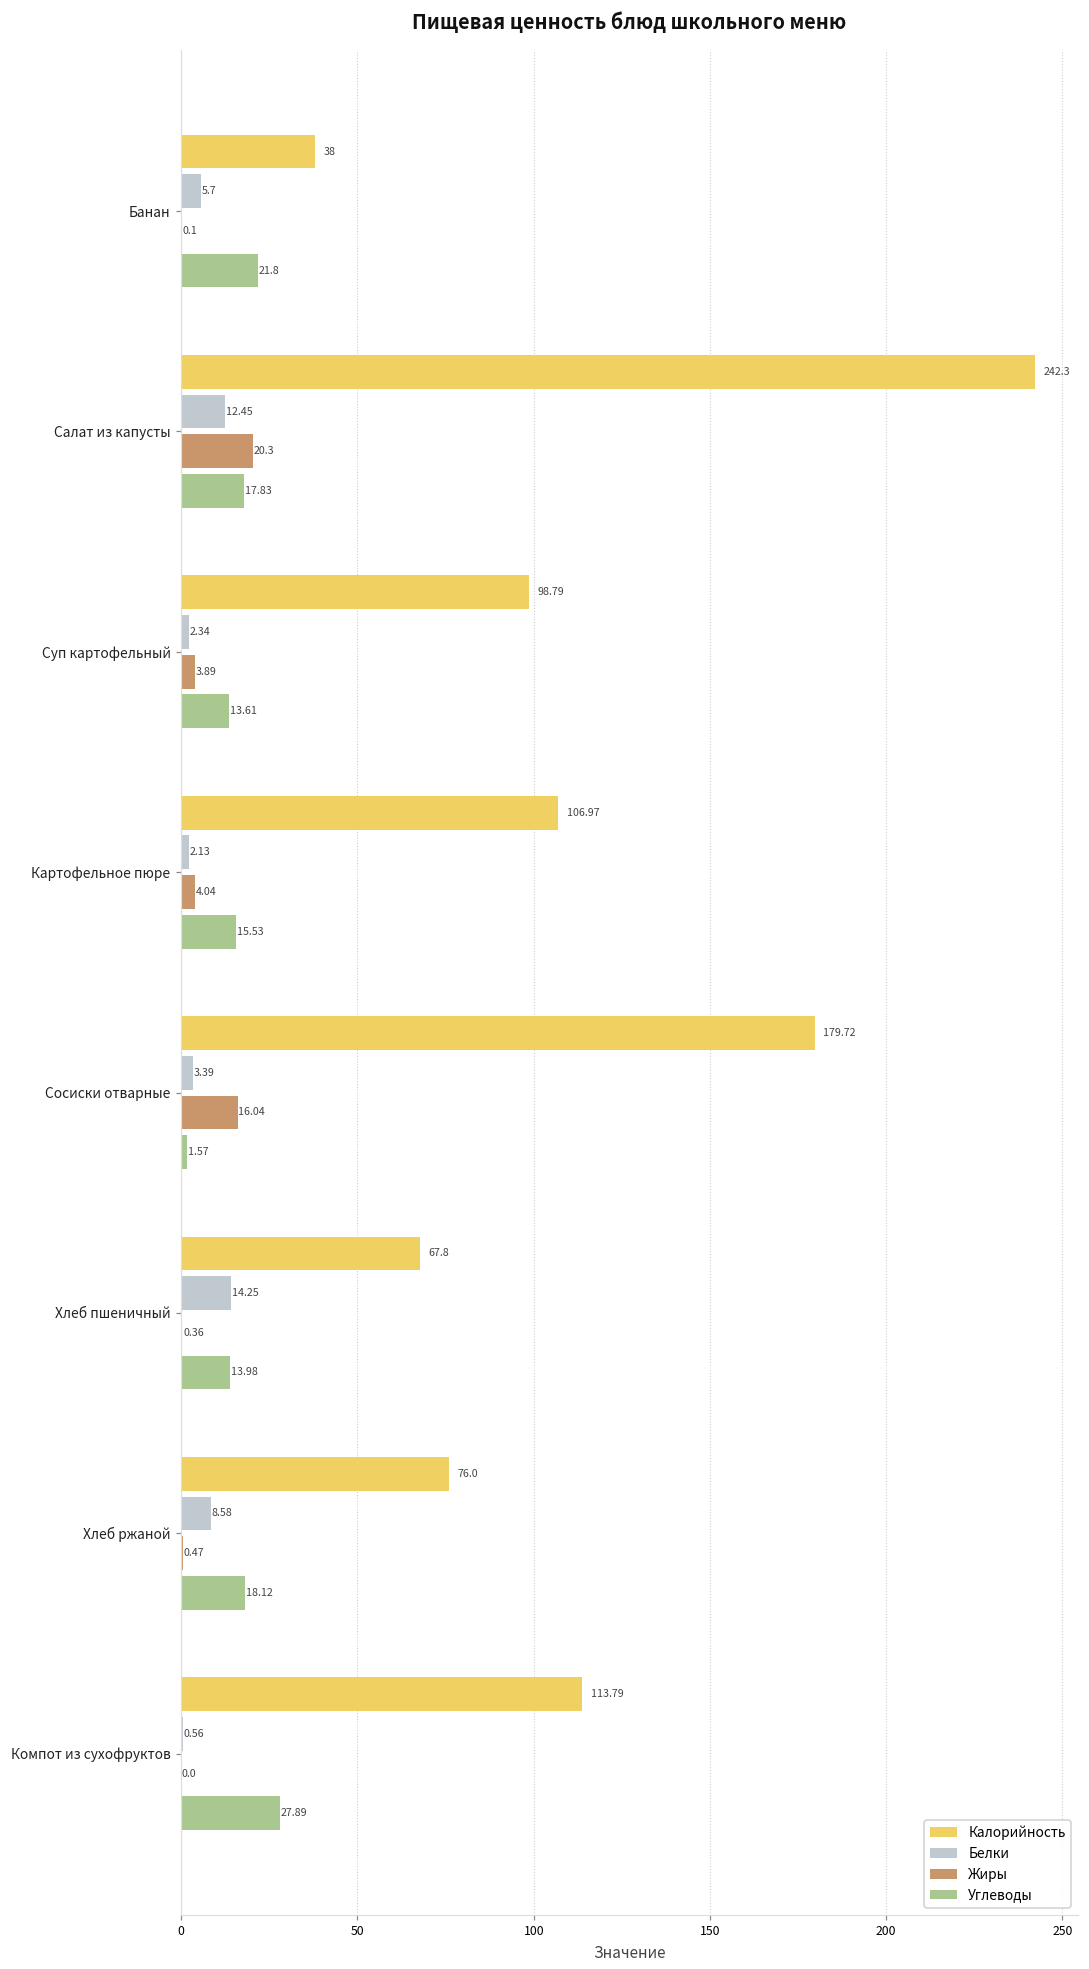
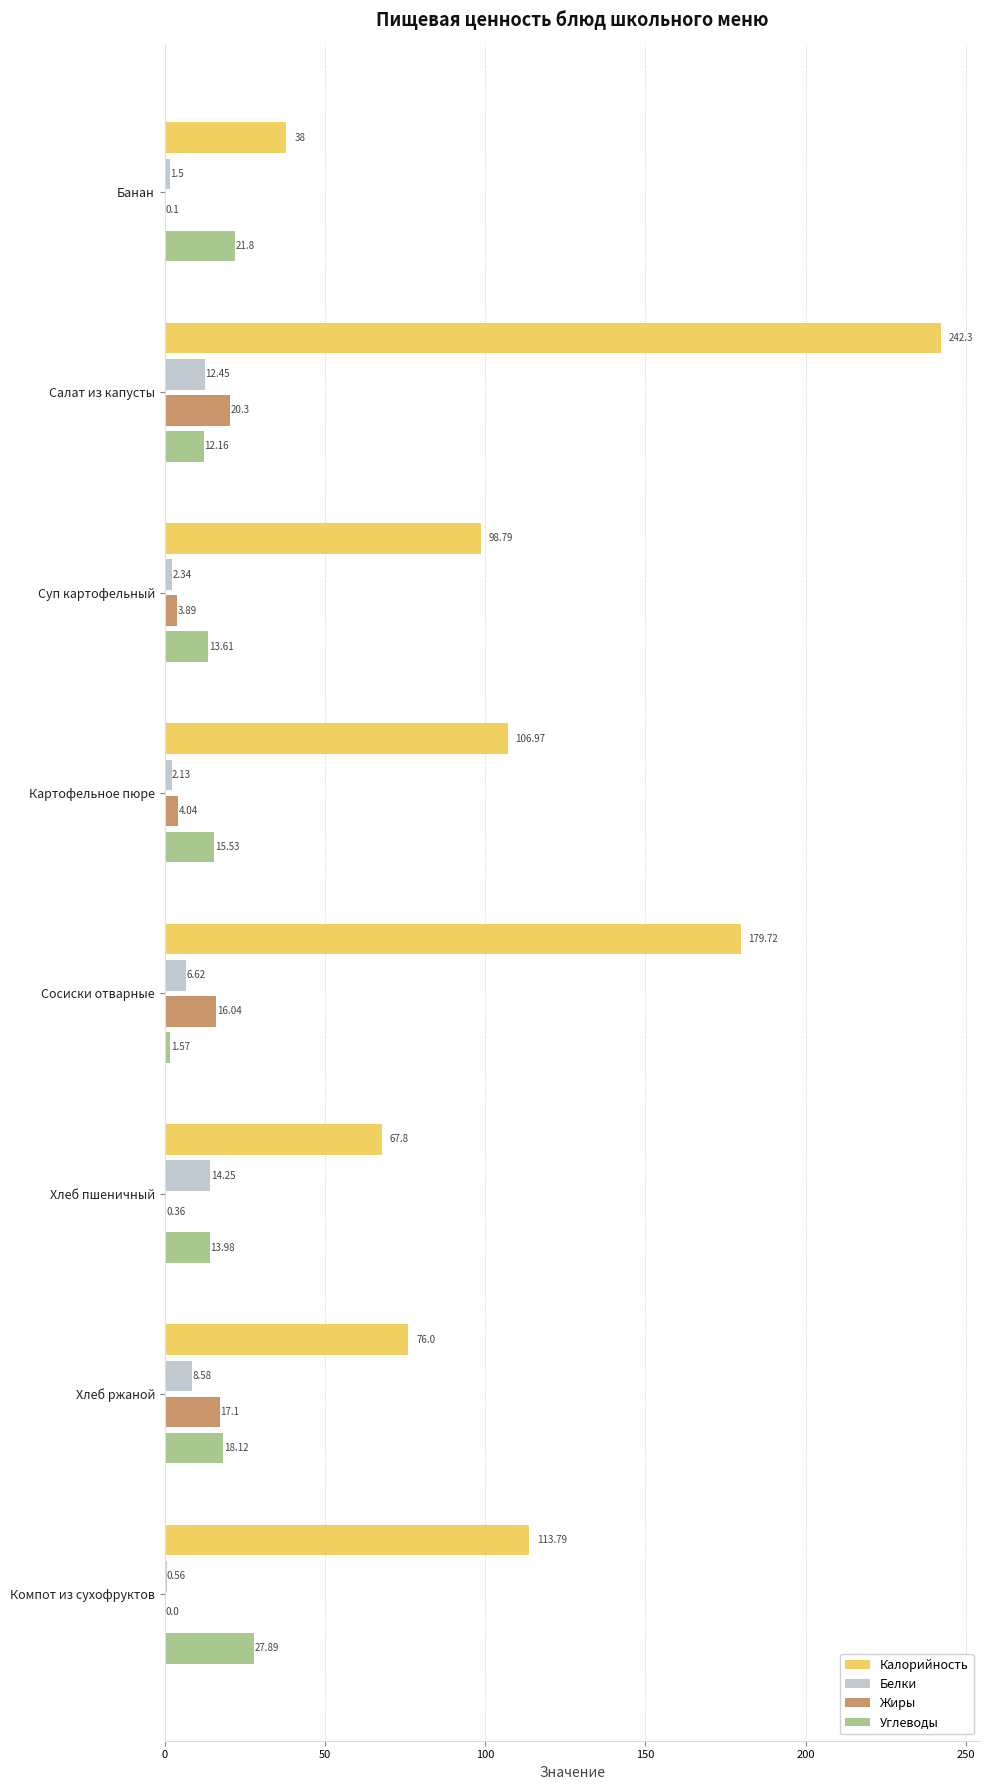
Белки, Банан: 5.7 -> 1.5
Углеводы, Салат из капусты: 17.83 -> 12.16
Белки, Сосиски отварные: 3.39 -> 6.62
Жиры, Хлеб ржаной: 0.47 -> 17.1
